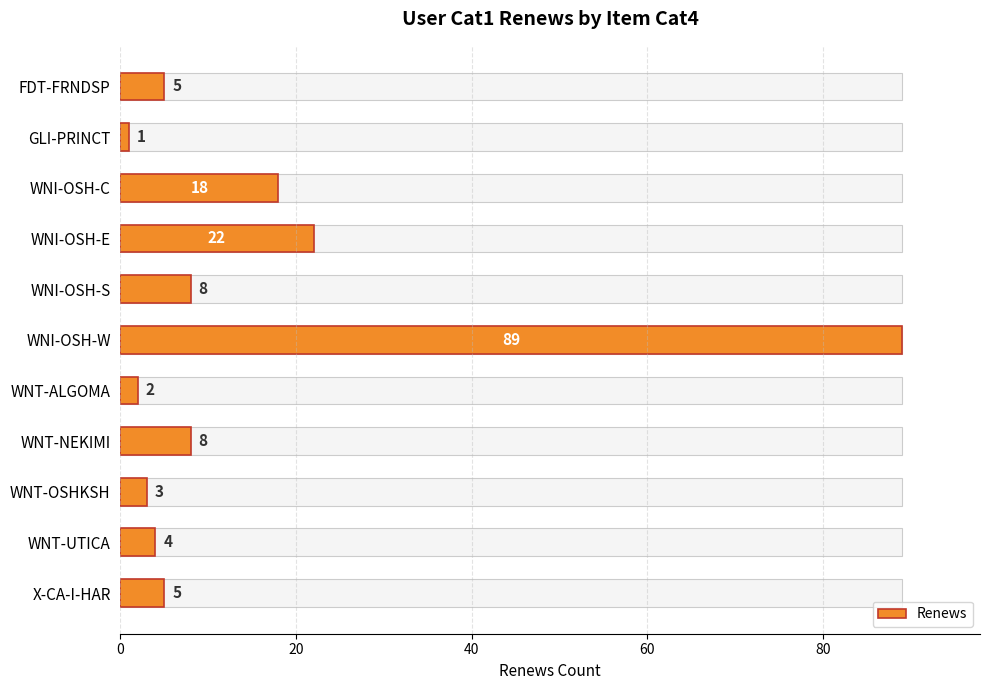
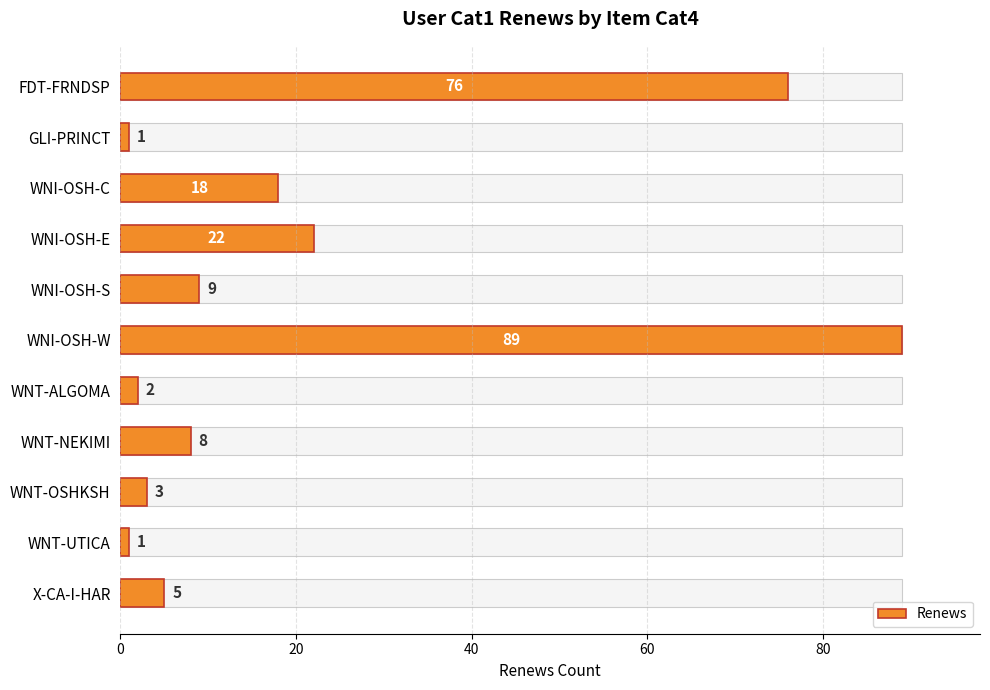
Renews, FDT-FRNDSP: 5 -> 76
Renews, WNI-OSH-S: 8 -> 9
Renews, WNT-UTICA: 4 -> 1
